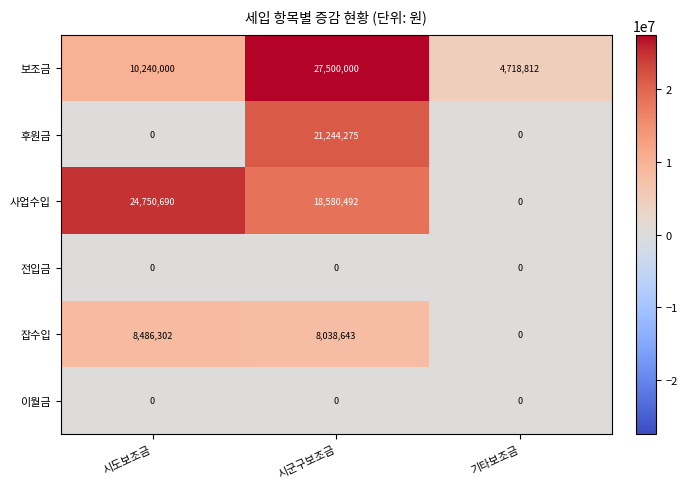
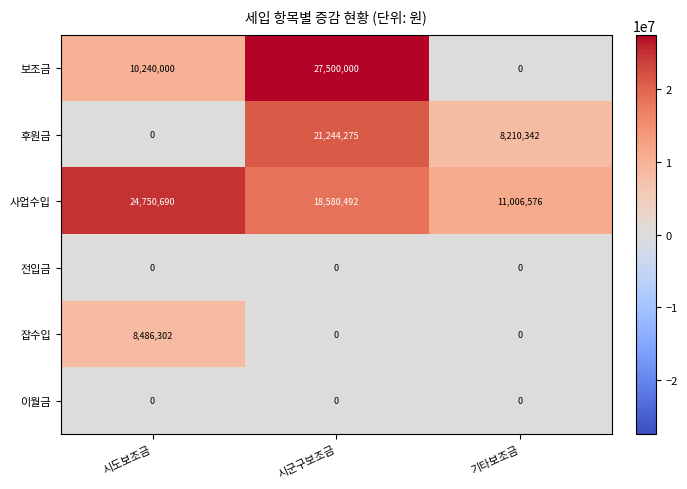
보조금, 기타보조금: 4,718,812 -> 0
후원금, 기타보조금: 0 -> 8,210,342
사업수입, 기타보조금: 0 -> 11,006,576
잡수입, 시군구보조금: 8,038,643 -> 0
